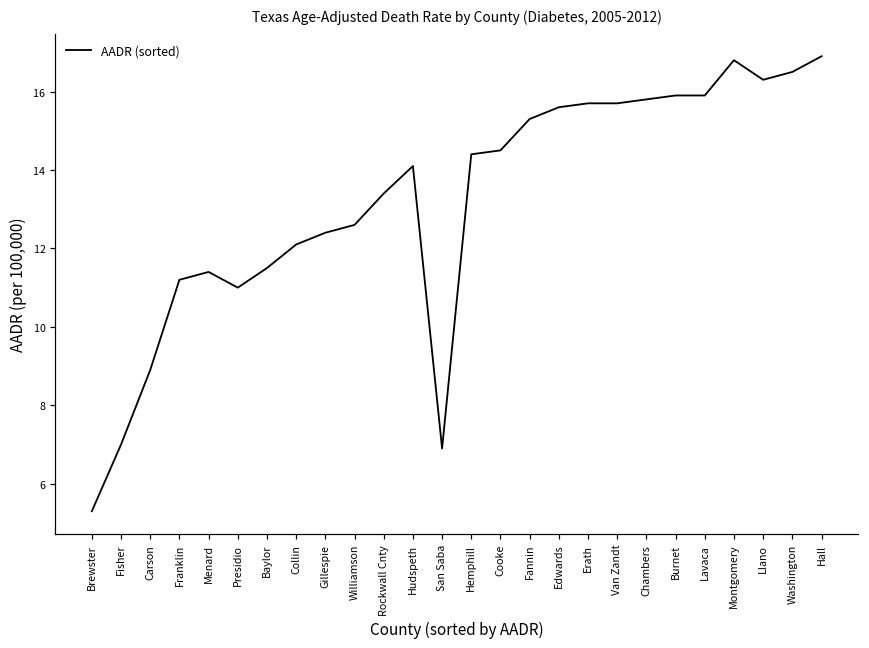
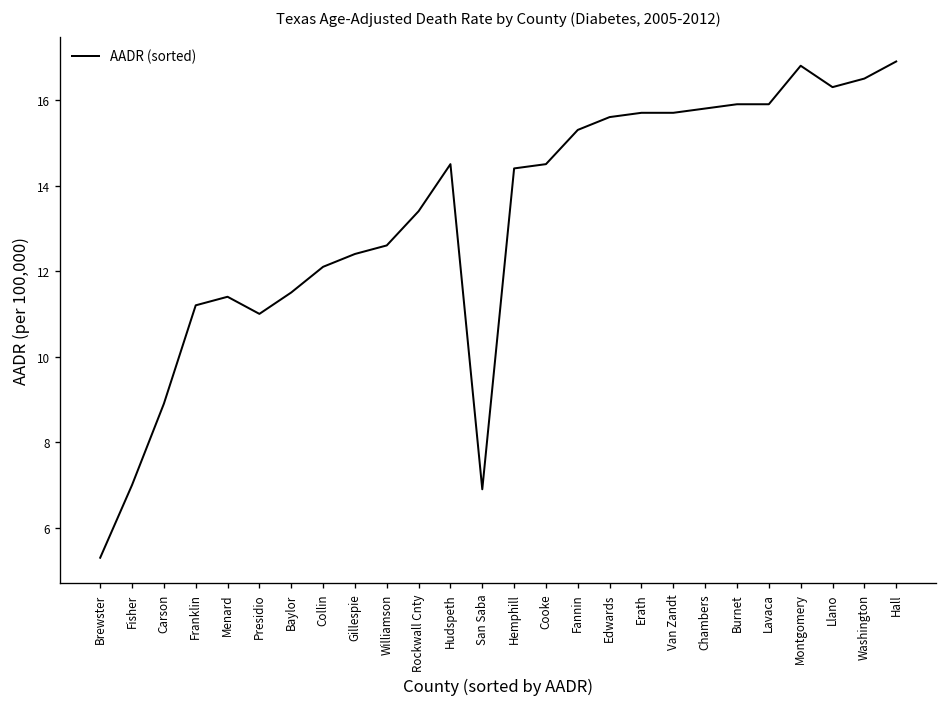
Hudspeth: 14.1 -> 14.5
